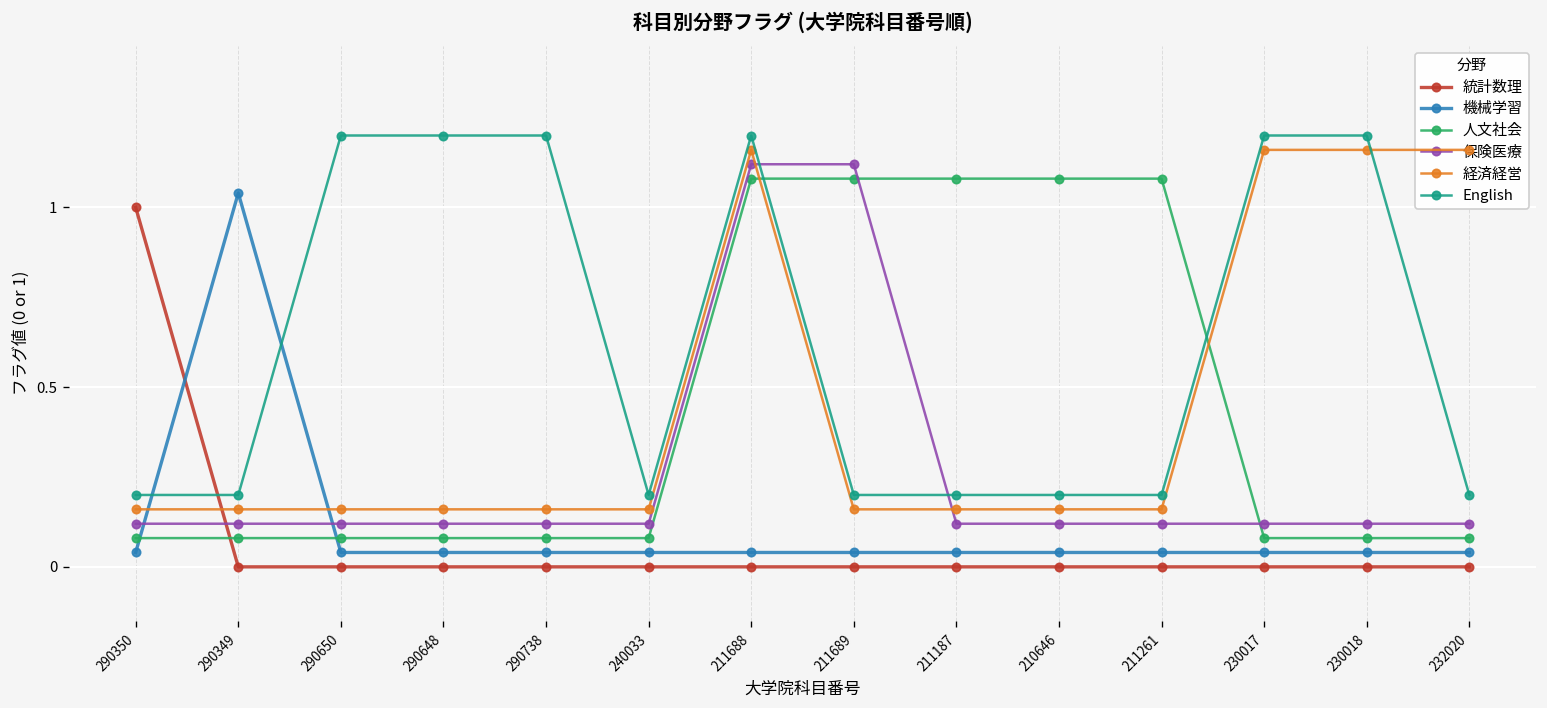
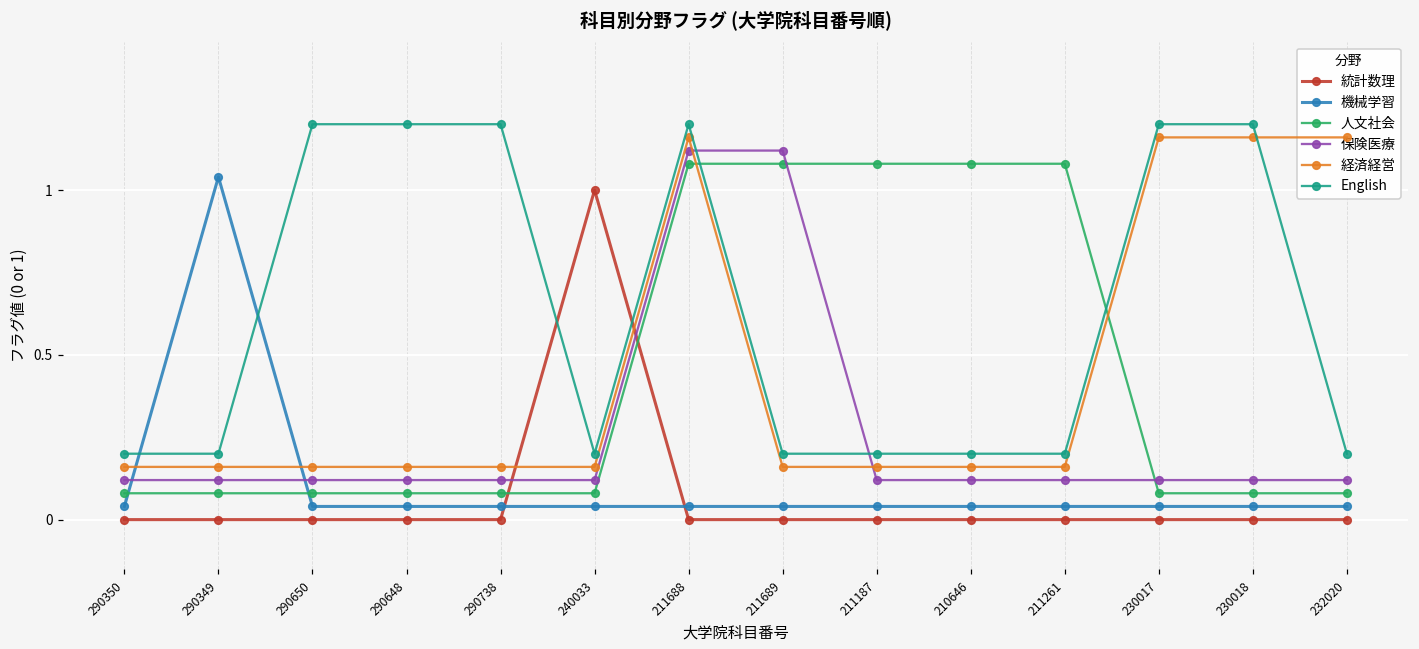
統計数理, 290350: 1 -> 0
統計数理, 240033: 0 -> 1
